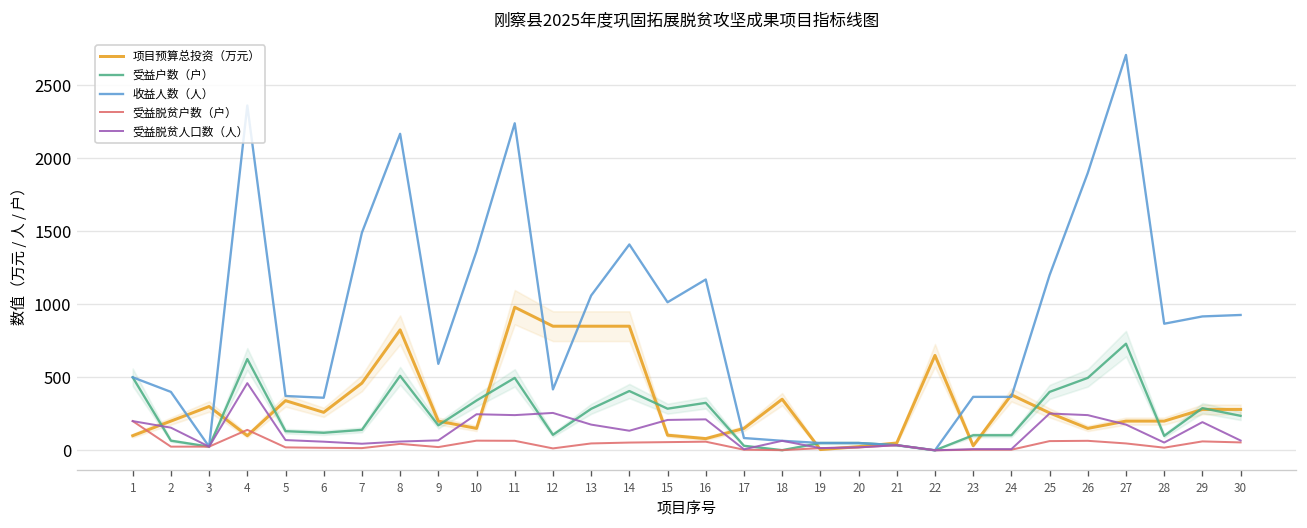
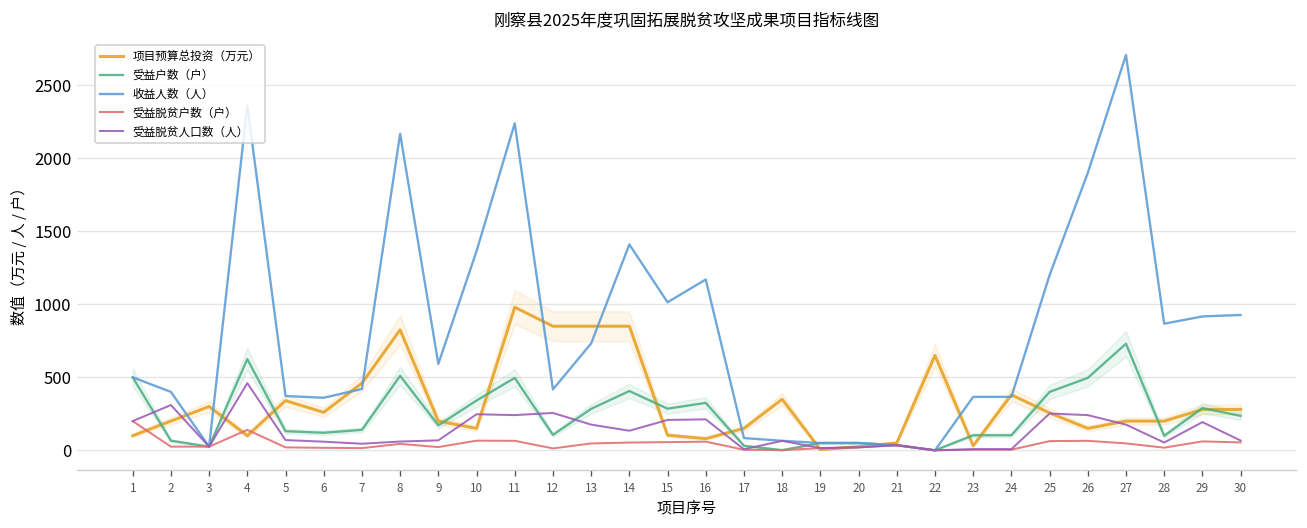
受益脱贫人口数（人）, 2: 160 -> 310
收益人数（人）, 7: 1490 -> 420
收益人数（人）, 13: 1060 -> 730
